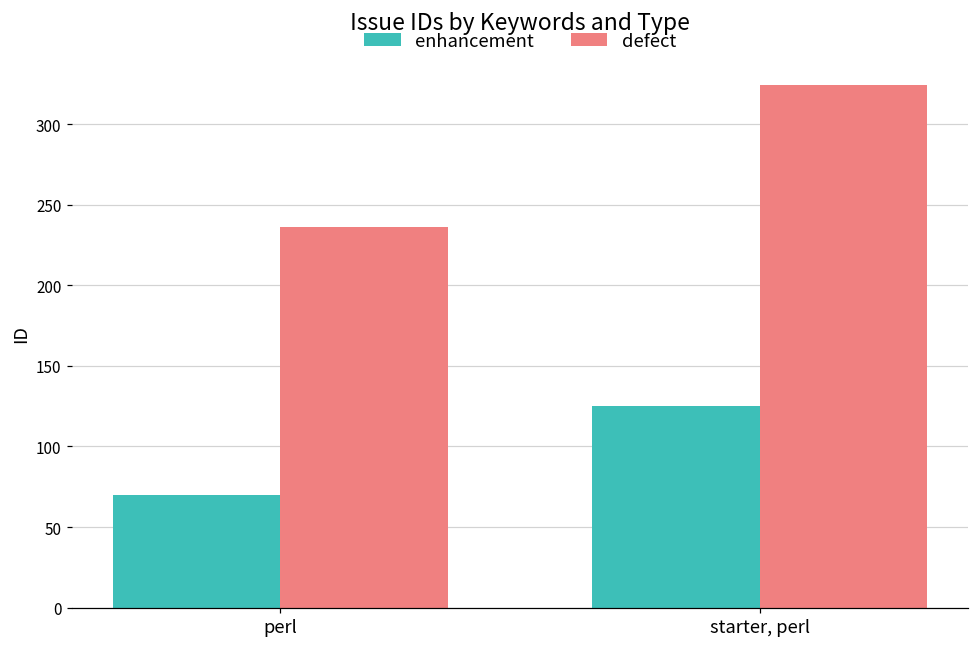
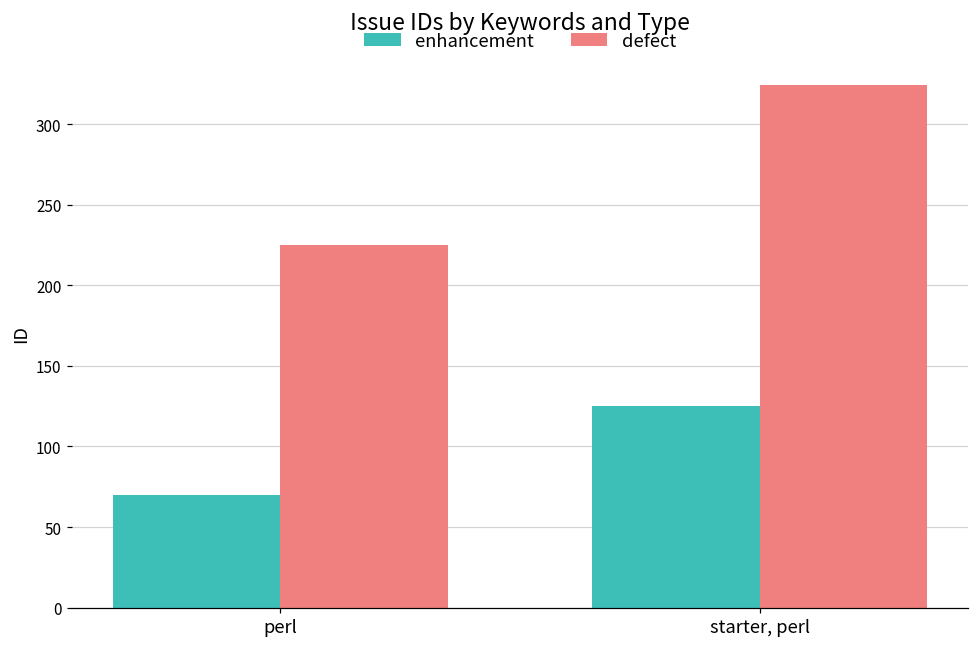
defect, perl: 236 -> 225
